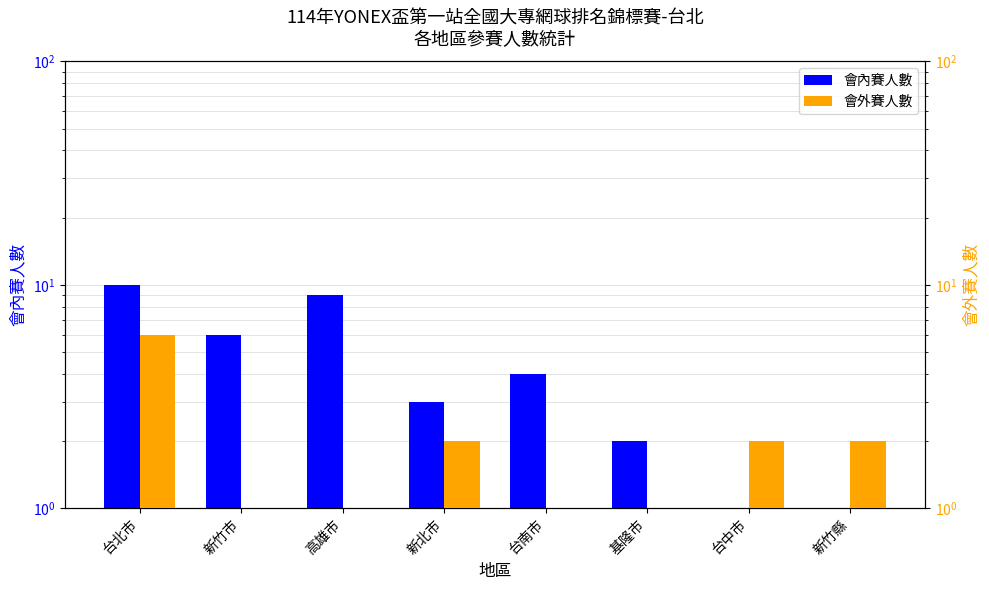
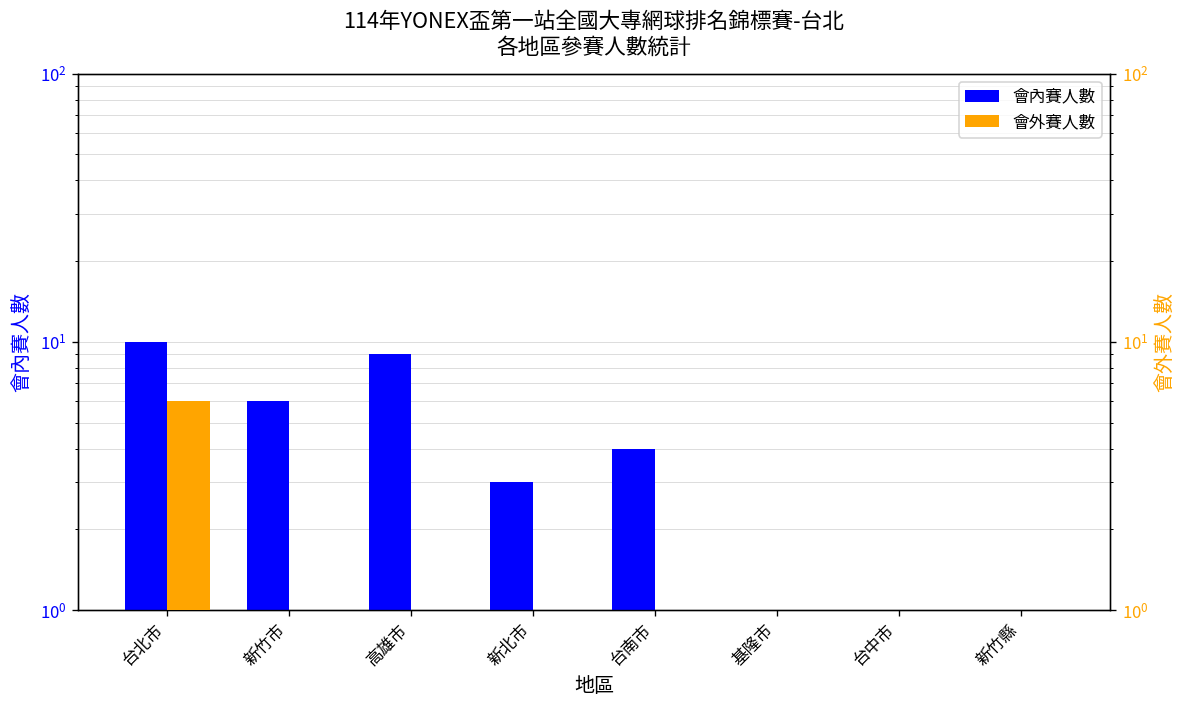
會內賽人數, 基隆市: 2 -> 1
會外賽人數, 新北市: 2 -> 1
會外賽人數, 台中市: 2 -> 1
會外賽人數, 新竹縣: 2 -> 1
